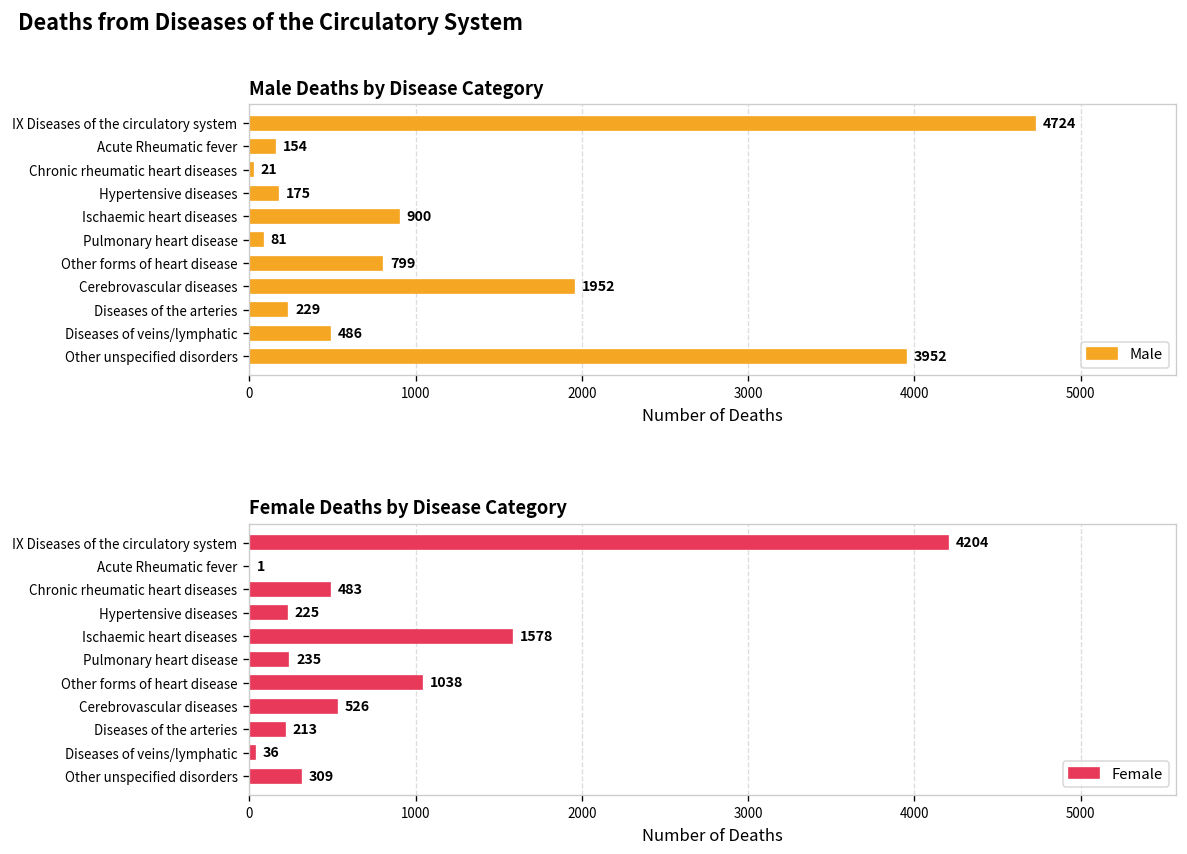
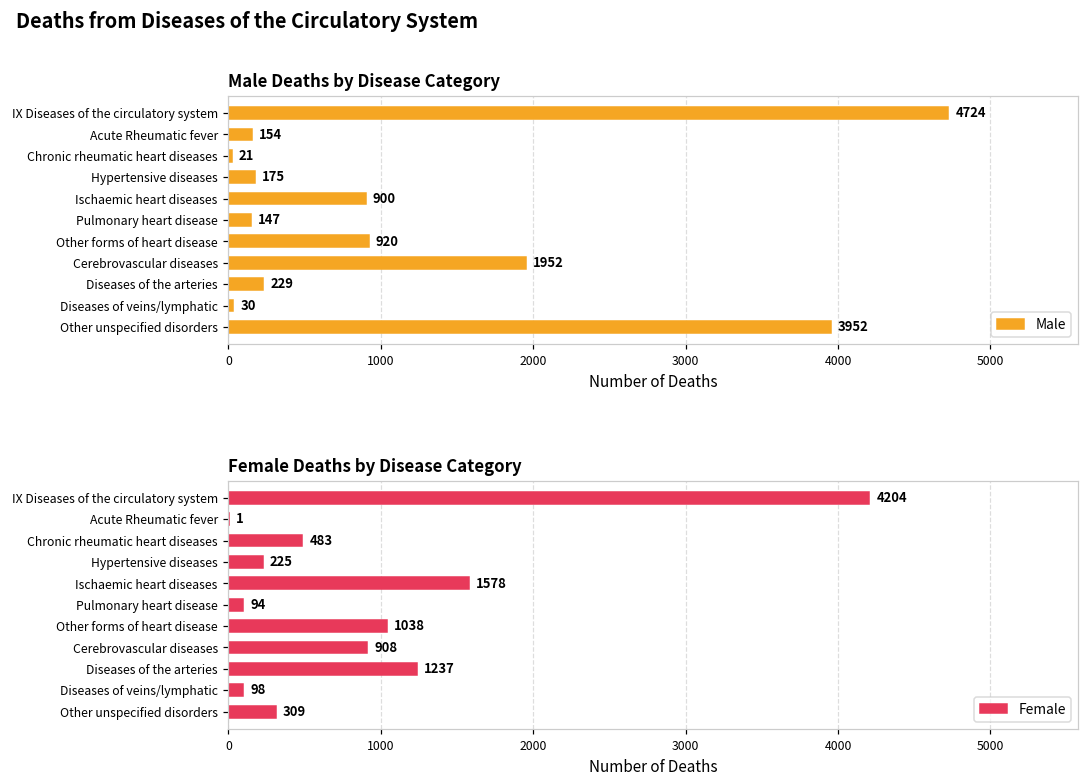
Male Deaths by Disease Category, Pulmonary heart disease: 81 -> 147
Male Deaths by Disease Category, Other forms of heart disease: 799 -> 920
Male Deaths by Disease Category, Diseases of veins/lymphatic: 486 -> 30
Female Deaths by Disease Category, Pulmonary heart disease: 235 -> 94
Female Deaths by Disease Category, Cerebrovascular diseases: 526 -> 908
Female Deaths by Disease Category, Diseases of the arteries: 213 -> 1237
Female Deaths by Disease Category, Diseases of veins/lymphatic: 36 -> 98
